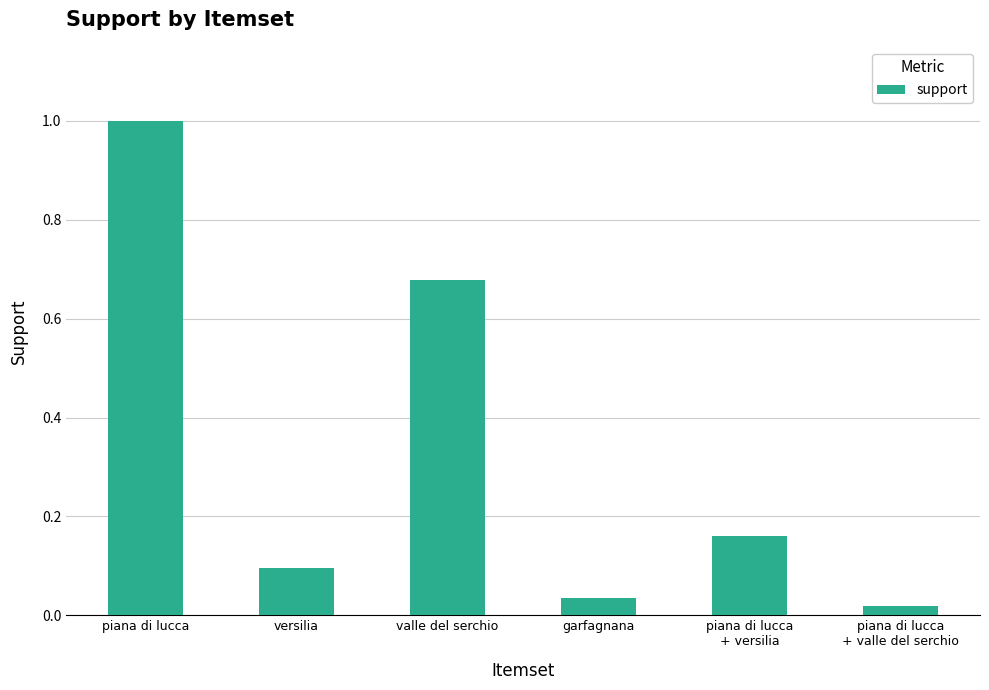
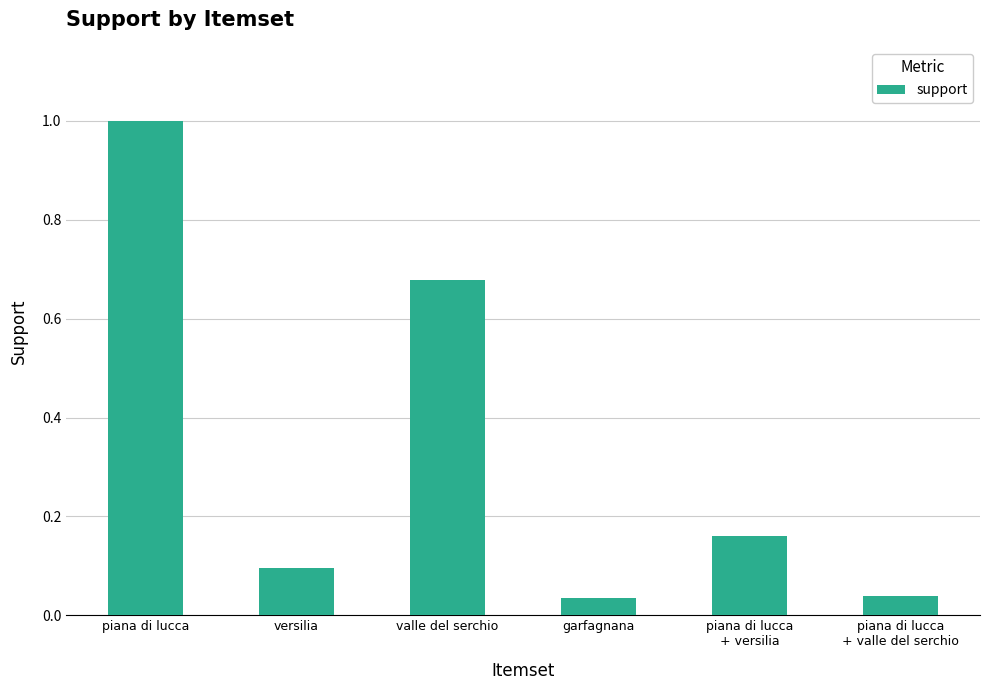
piana di lucca + valle del serchio: 0.02 -> 0.04
